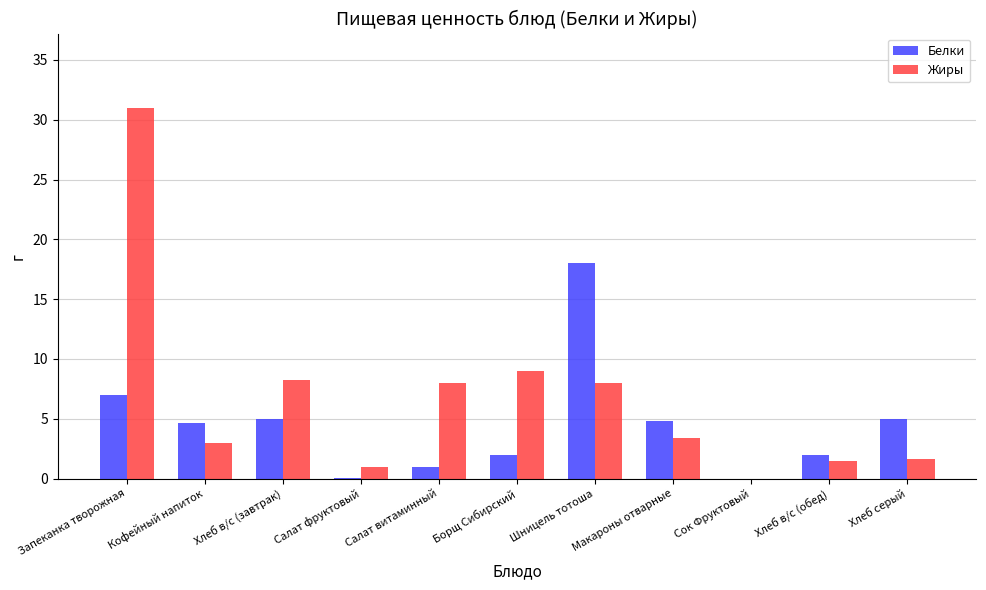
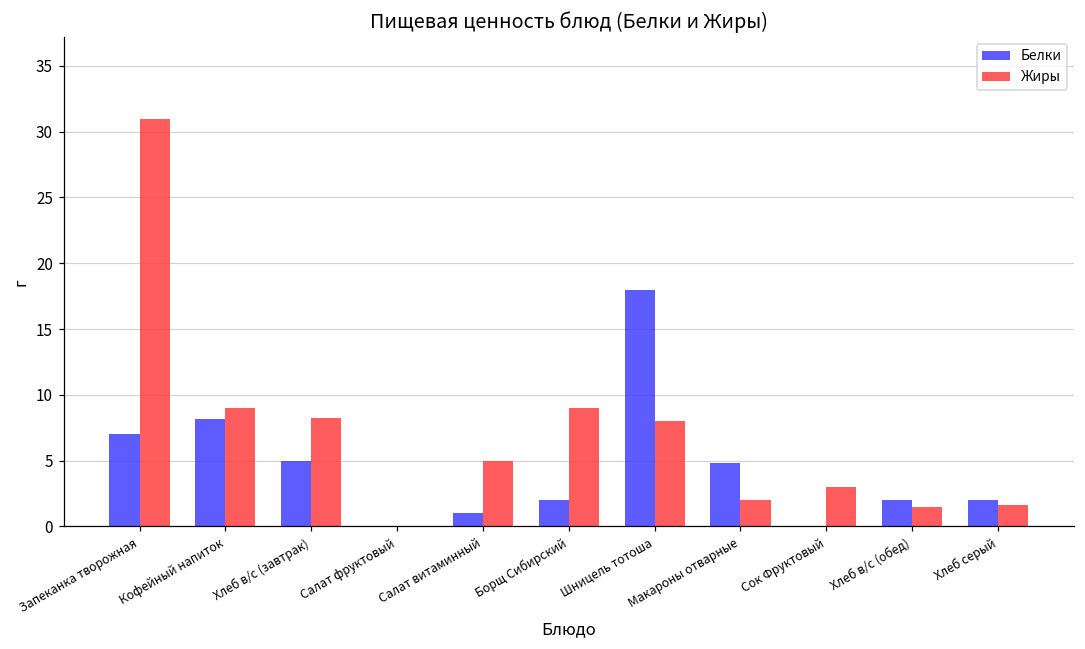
Белки, Кофейный напиток: 4.7 -> 8.1
Жиры, Кофейный напиток: 3 -> 9
Жиры, Салат фруктовый: 1 -> 0
Жиры, Салат витаминный: 8 -> 5
Жиры, Макароны отварные: 3.4 -> 2.1
Жиры, Сок Фруктовый: 0 -> 3
Белки, Хлеб серый: 5 -> 2
